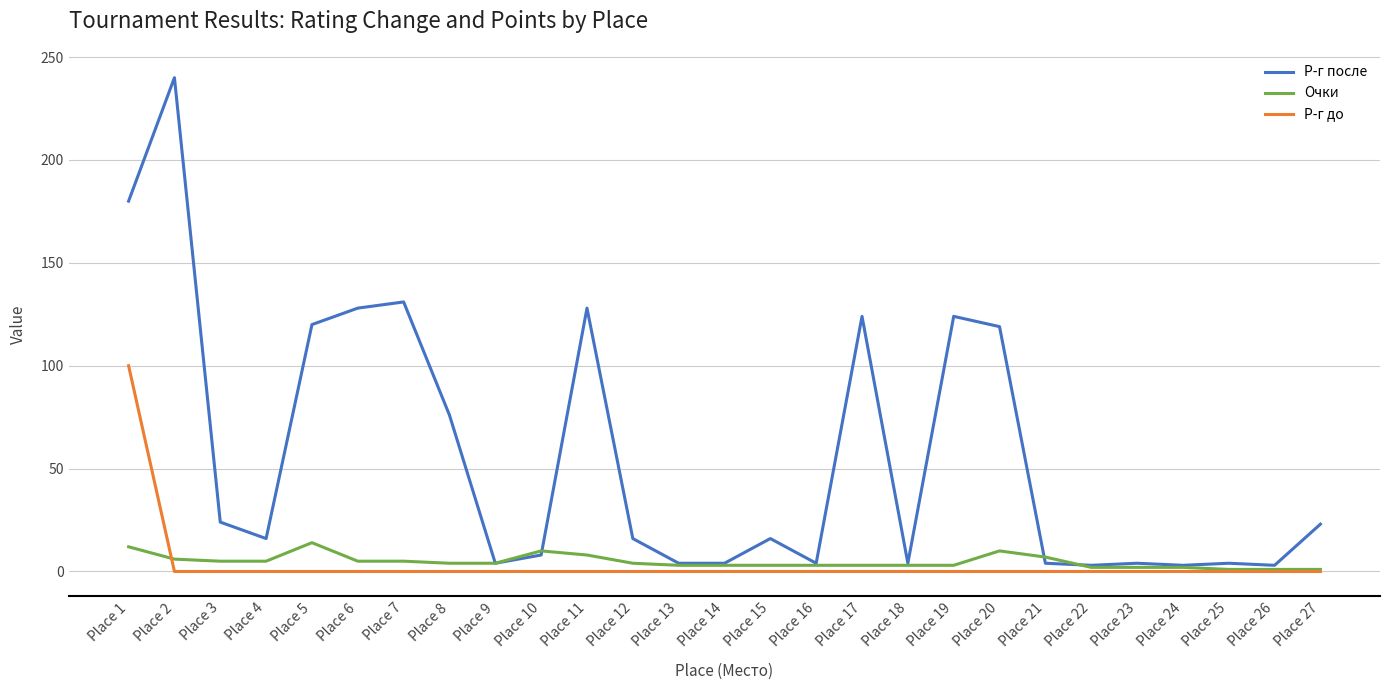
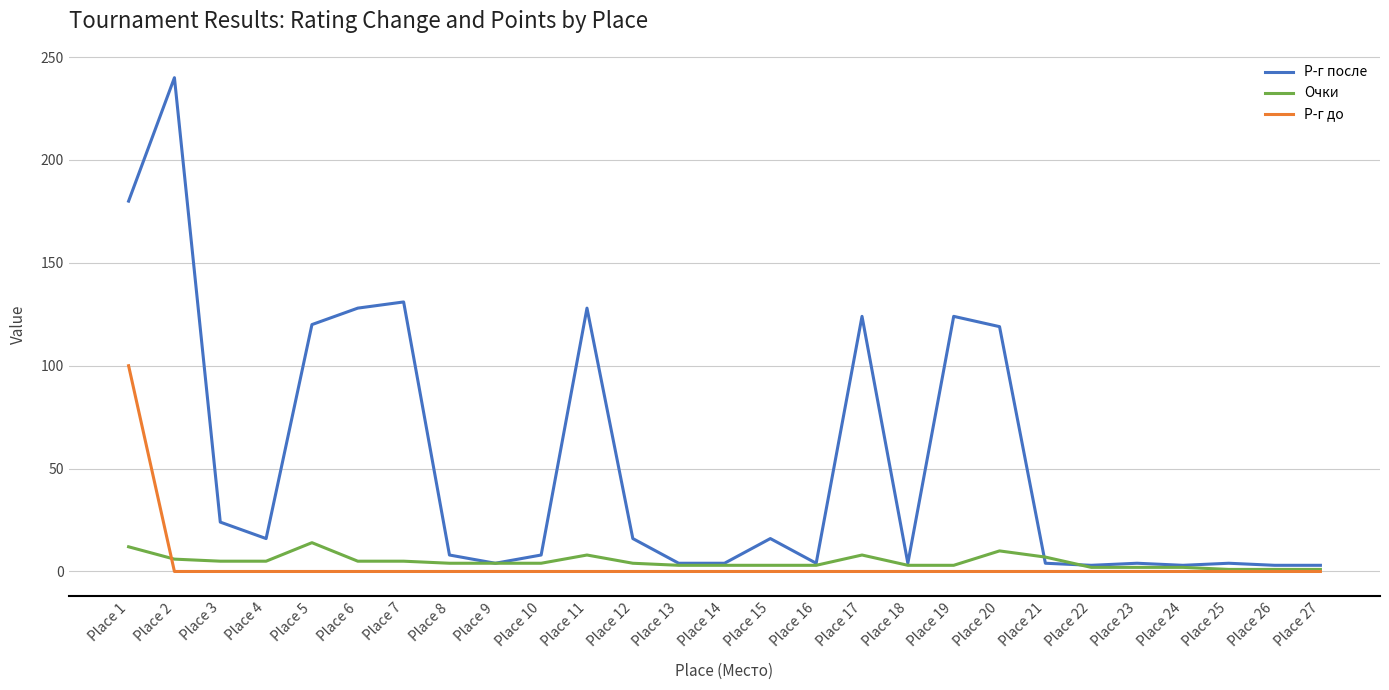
Р-г после, Place 8: 76 -> 8
Очки, Place 10: 10 -> 4
Очки, Place 17: 3 -> 8
Р-г после, Place 27: 23 -> 3
